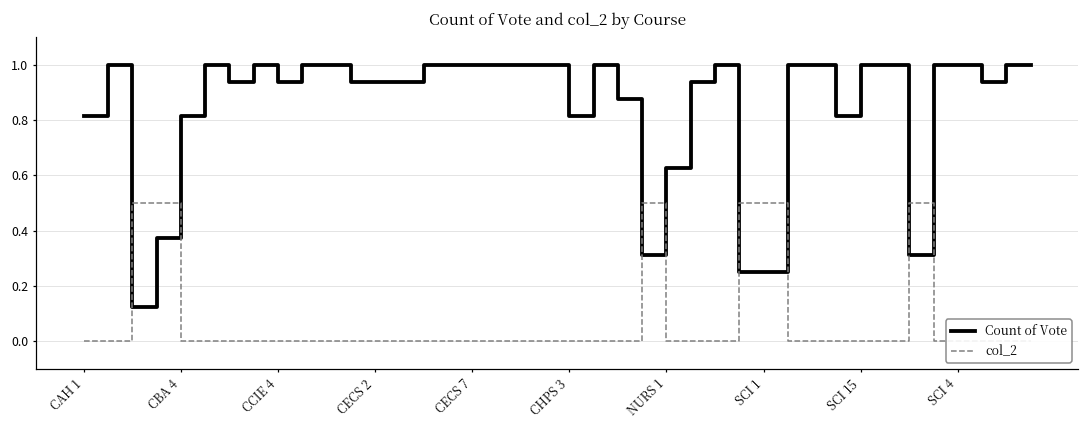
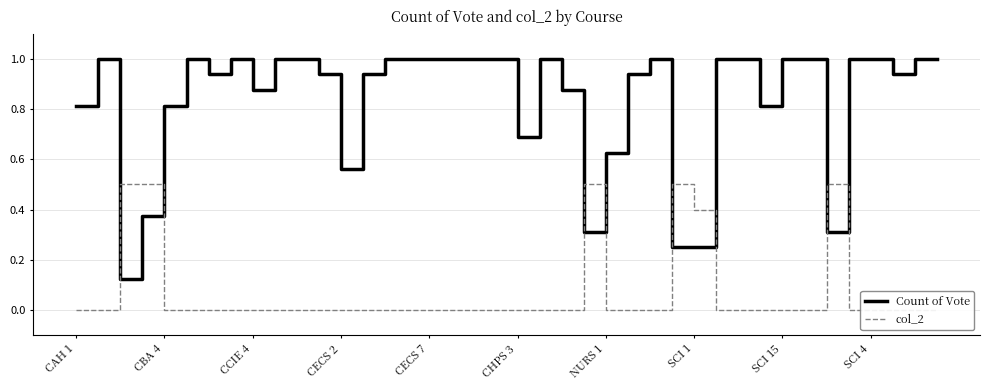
Count of Vote, CCIE 4: 0.94 -> 0.88
Count of Vote, CECS 2: 0.94 -> 0.56
Count of Vote, CHPS 3: 0.81 -> 0.69
col_2, SCI 1: 0.5 -> 0.4
